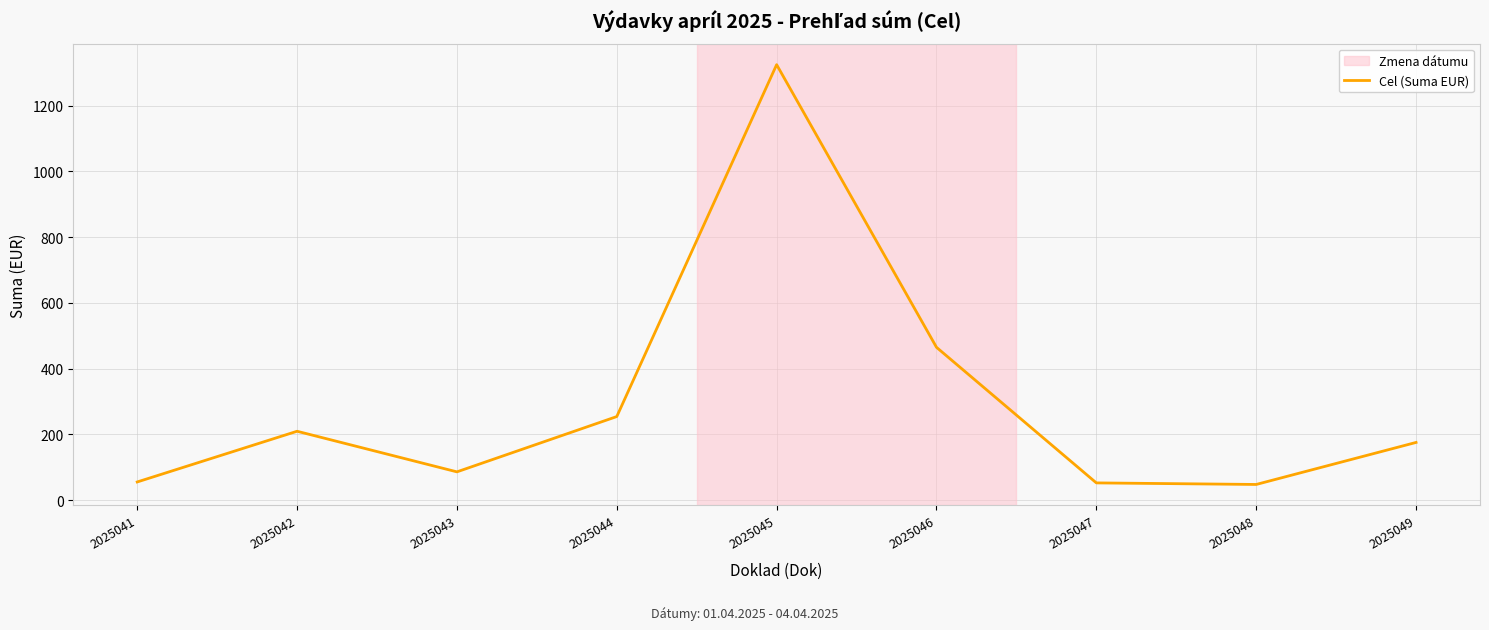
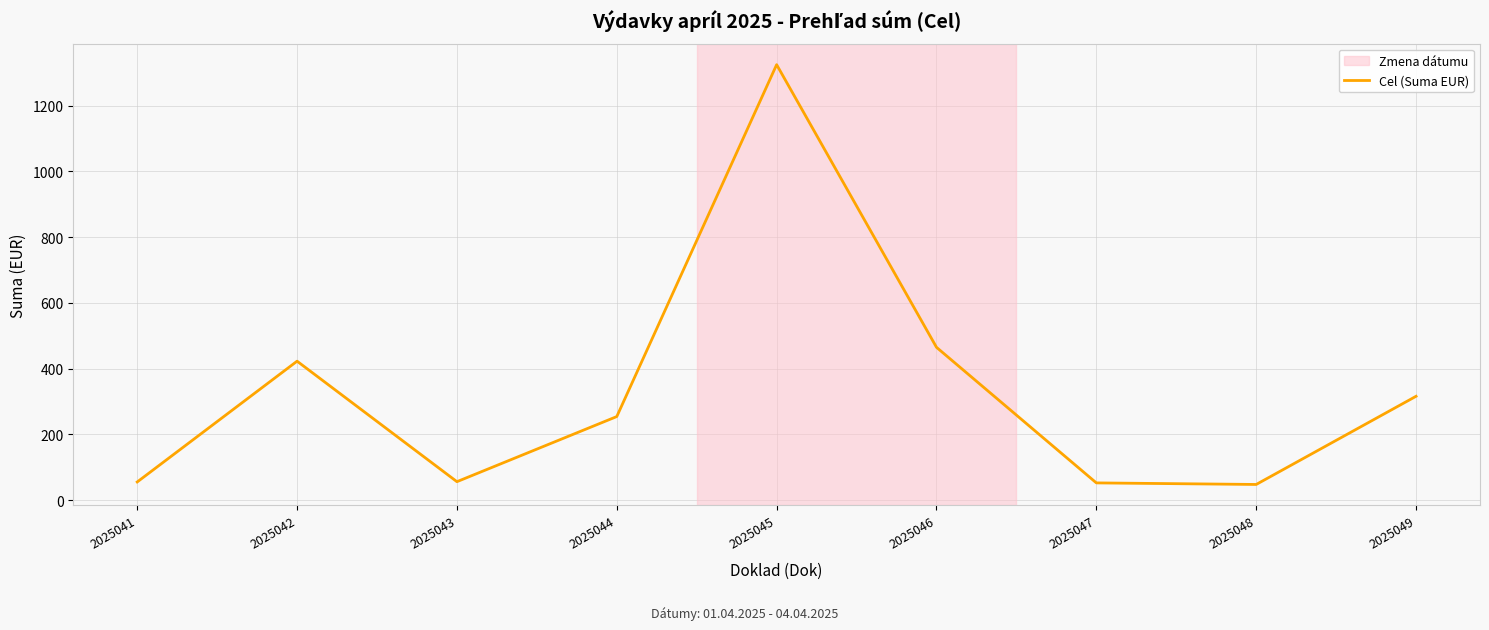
2025042: 210 -> 420
2025043: 90 -> 60
2025049: 180 -> 320
